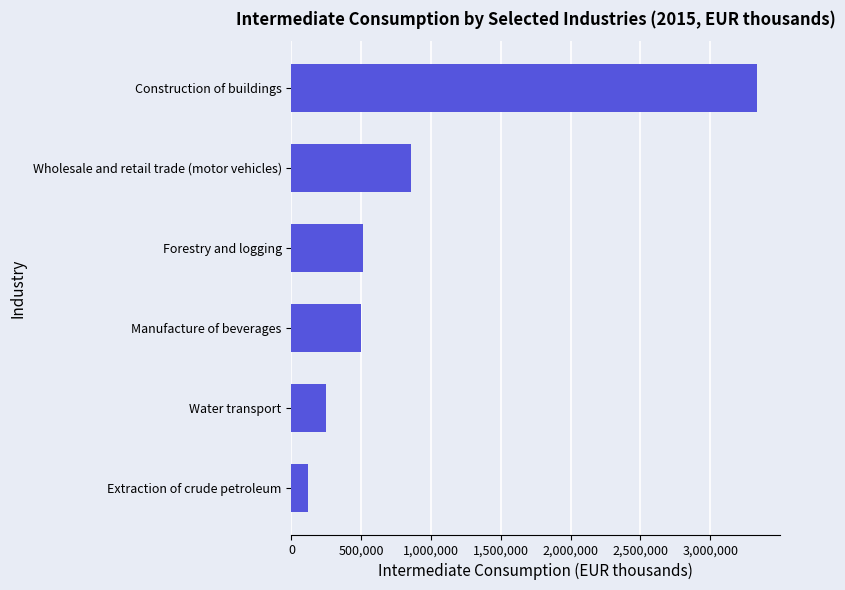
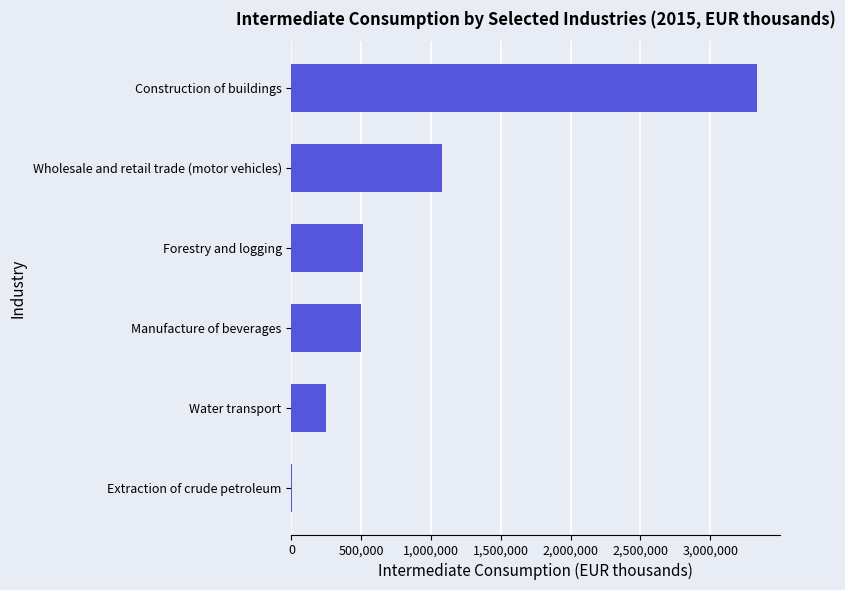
Wholesale and retail trade (motor vehicles): 860,000 -> 1,080,000
Extraction of crude petroleum: 120,000 -> 0
